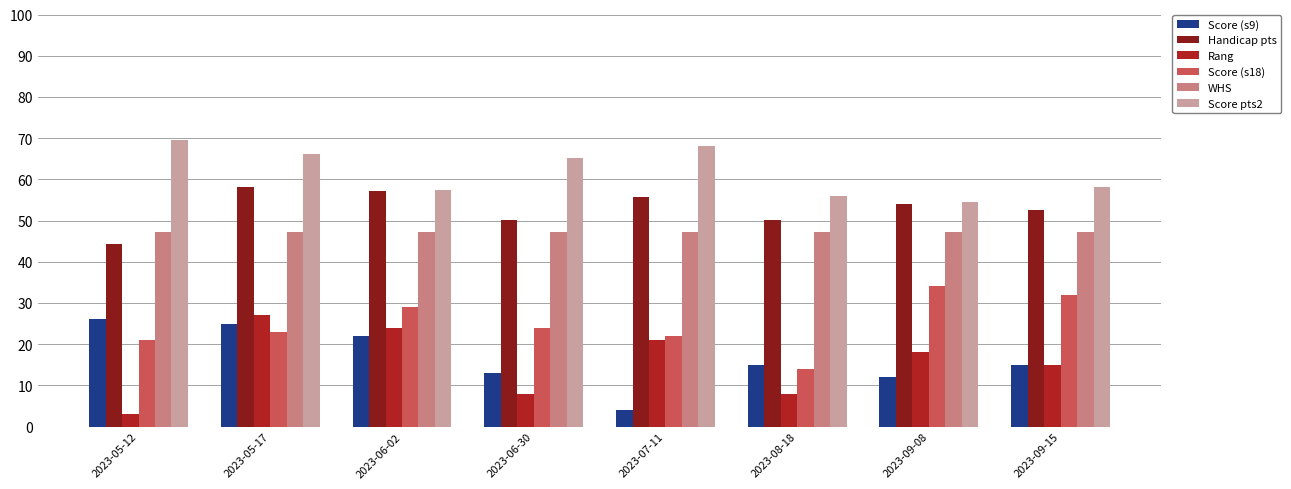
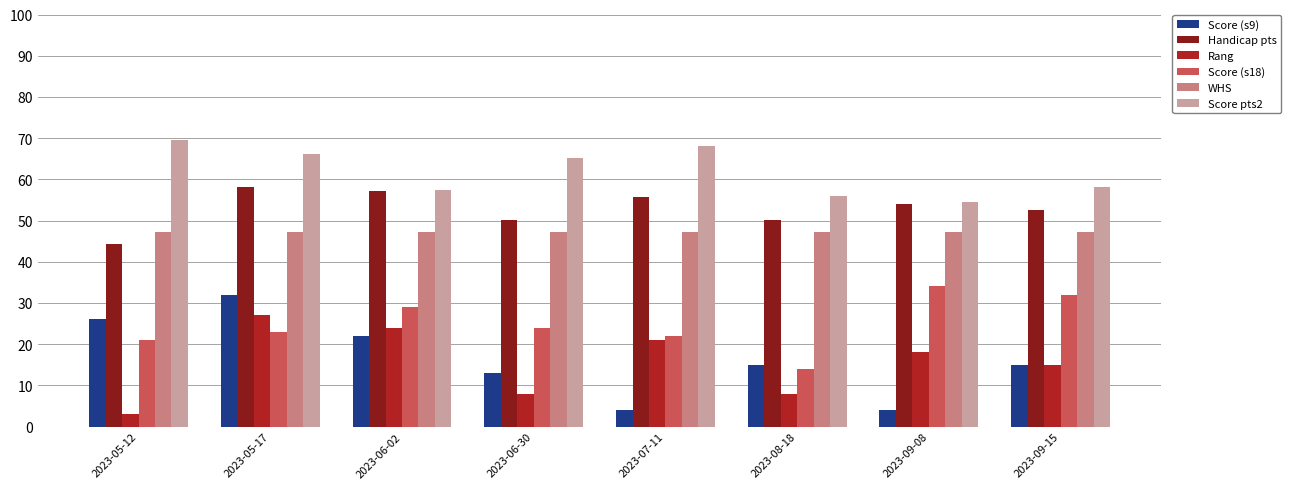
Score (s9), 2023-05-17: 25 -> 32
Score (s9), 2023-09-08: 12 -> 4
